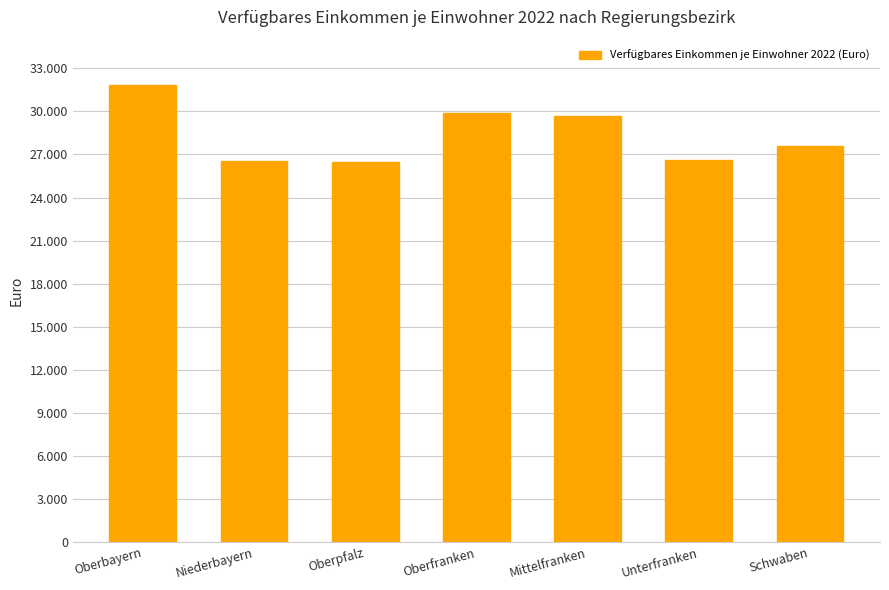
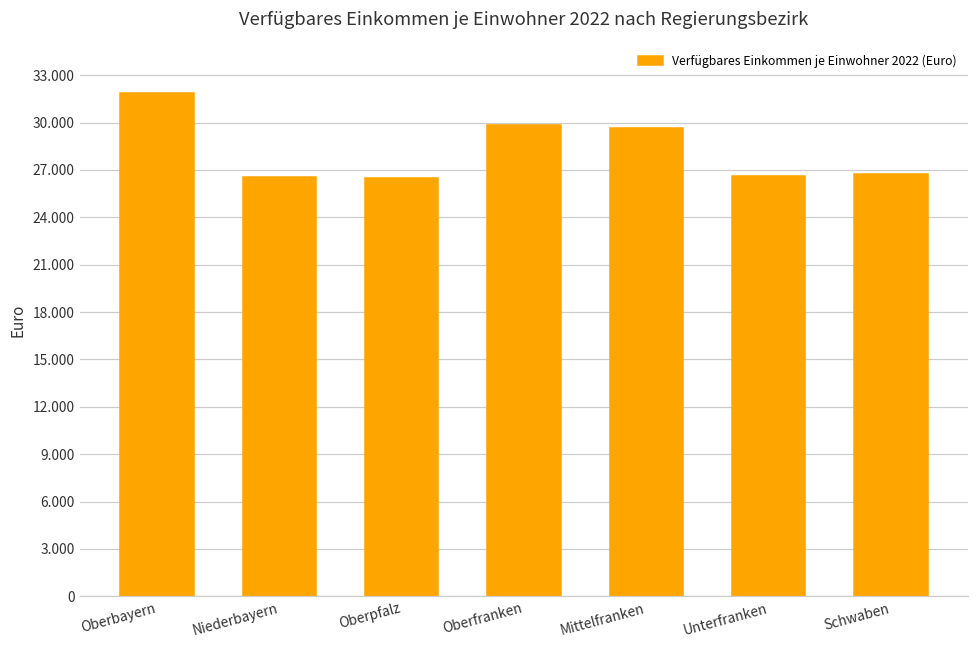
Schwaben: 27.6 -> 26.8
